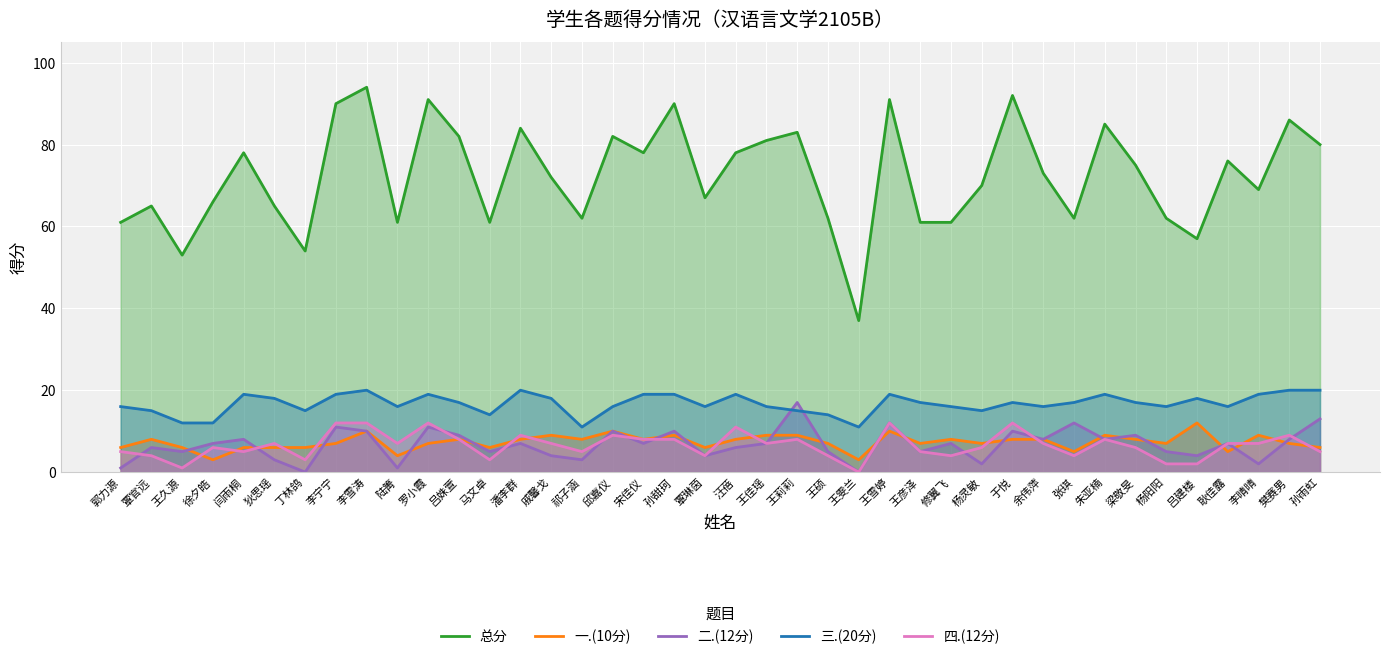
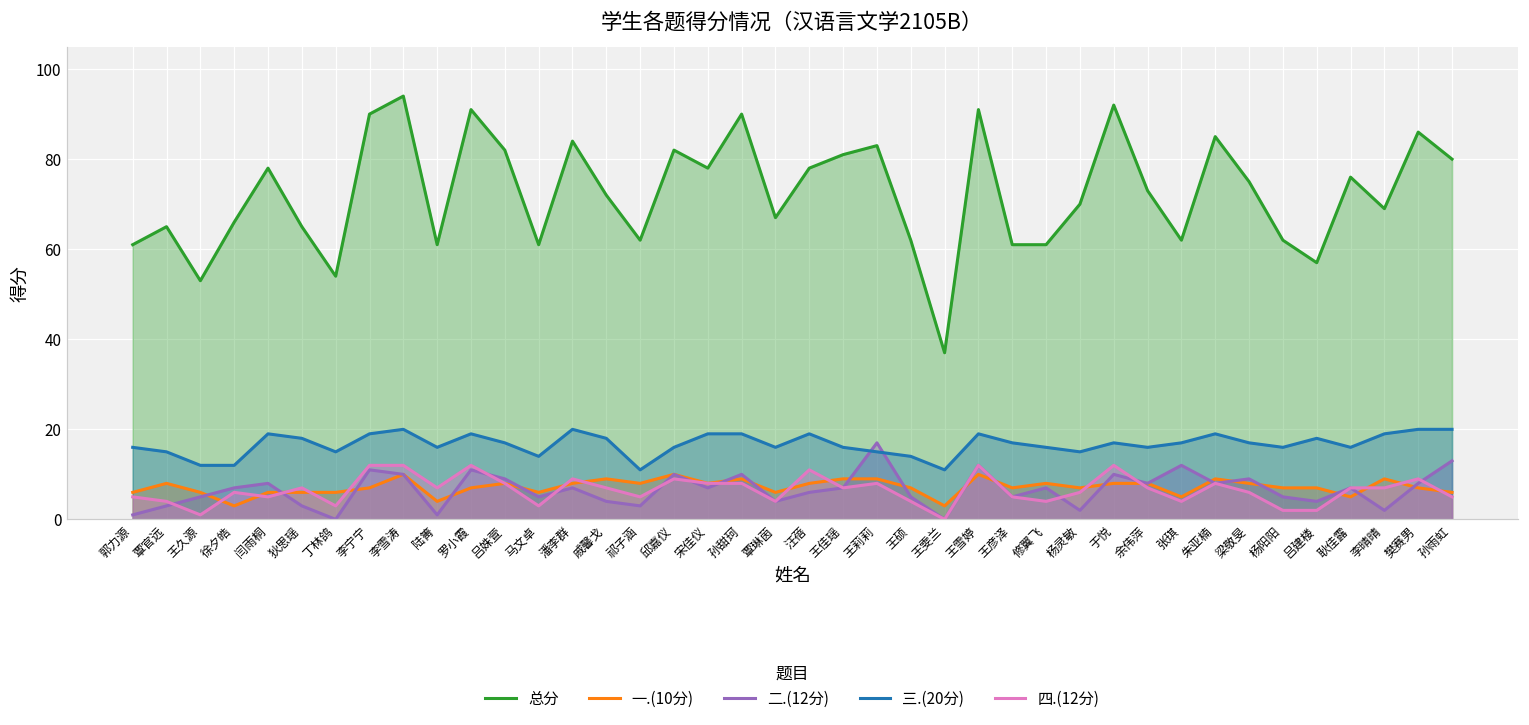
二.(12分), 覃官远: 6 -> 3
一.(10分), 吕建楼: 12 -> 7
